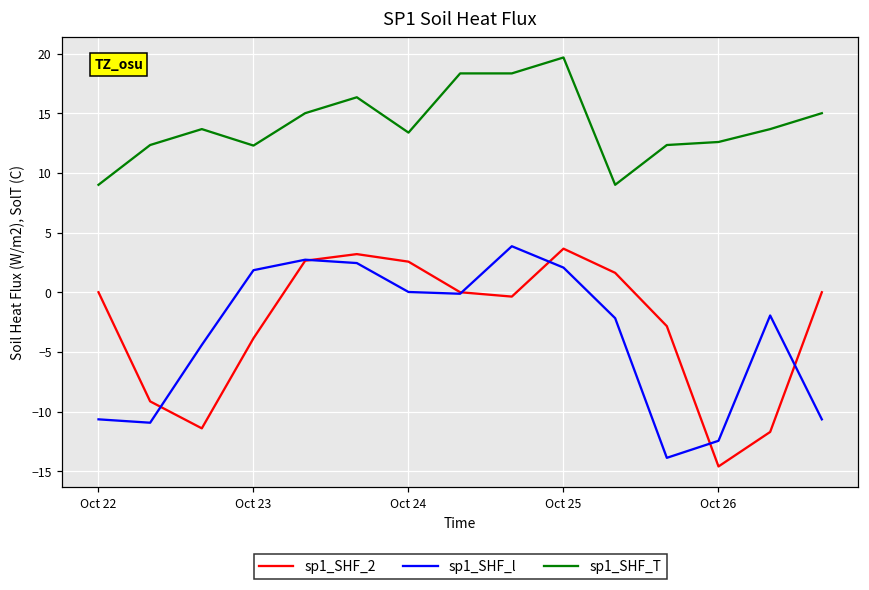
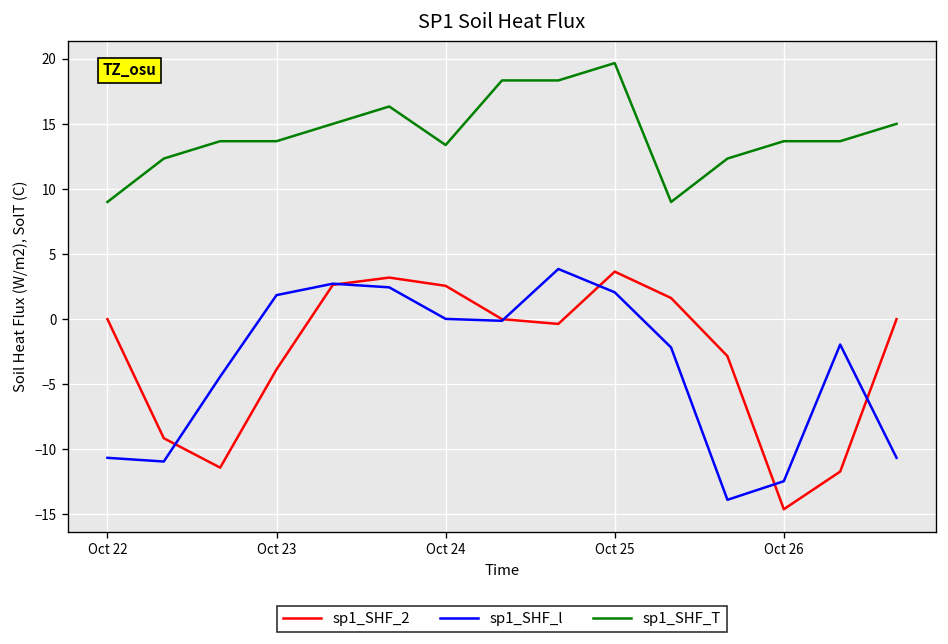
sp1_SHF_T, Oct 23: 12.3 -> 13.7
sp1_SHF_T, Oct 26: 12.6 -> 13.7
